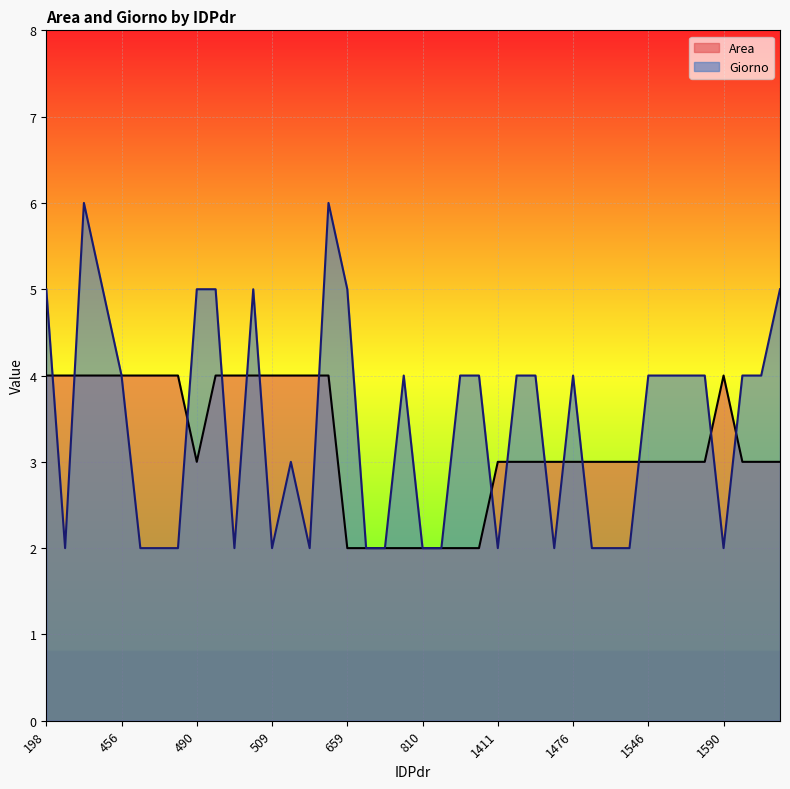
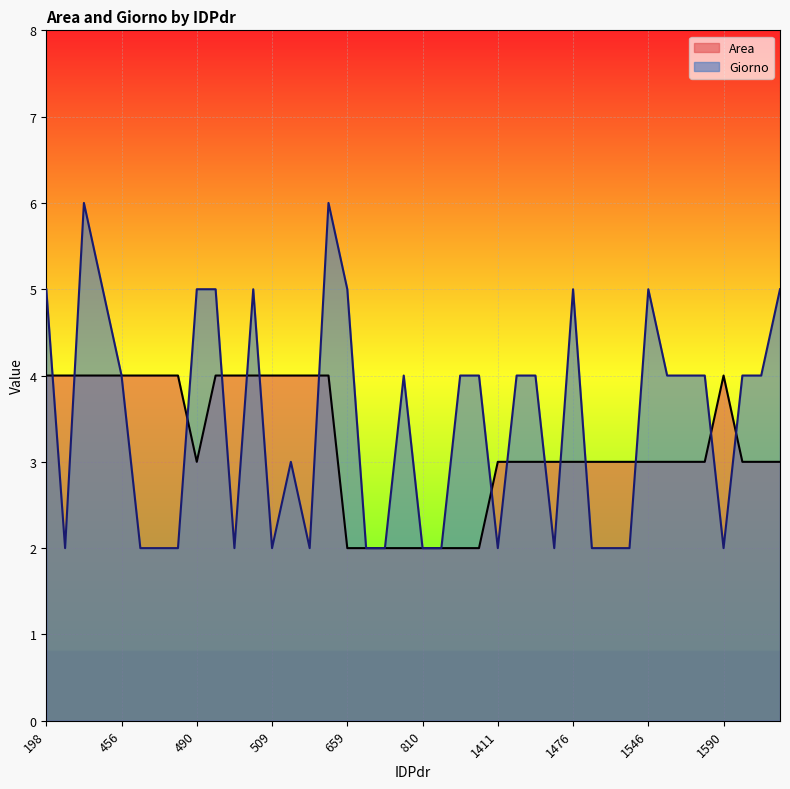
Giorno, 1476: 4 -> 5
Giorno, 1546: 4 -> 5
